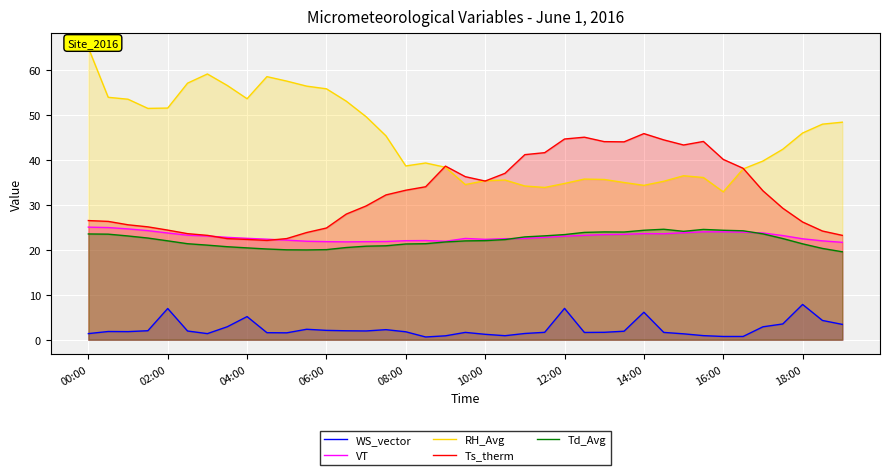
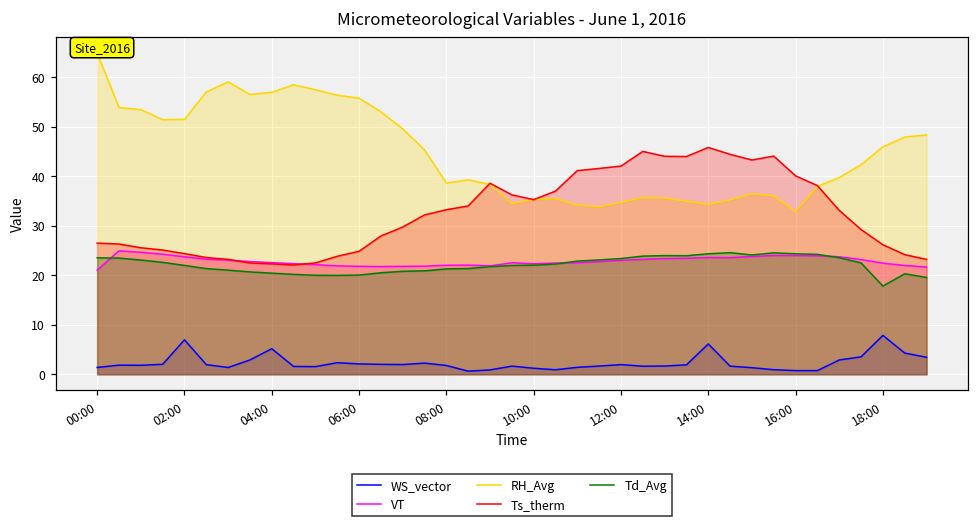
VT, 00:00: 25 -> 21
RH_Avg, 04:00: 54 -> 57
WS_vector, 12:00: 7 -> 2
Ts_therm, 12:00: 45 -> 42
Td_Avg, 18:00: 21 -> 18
